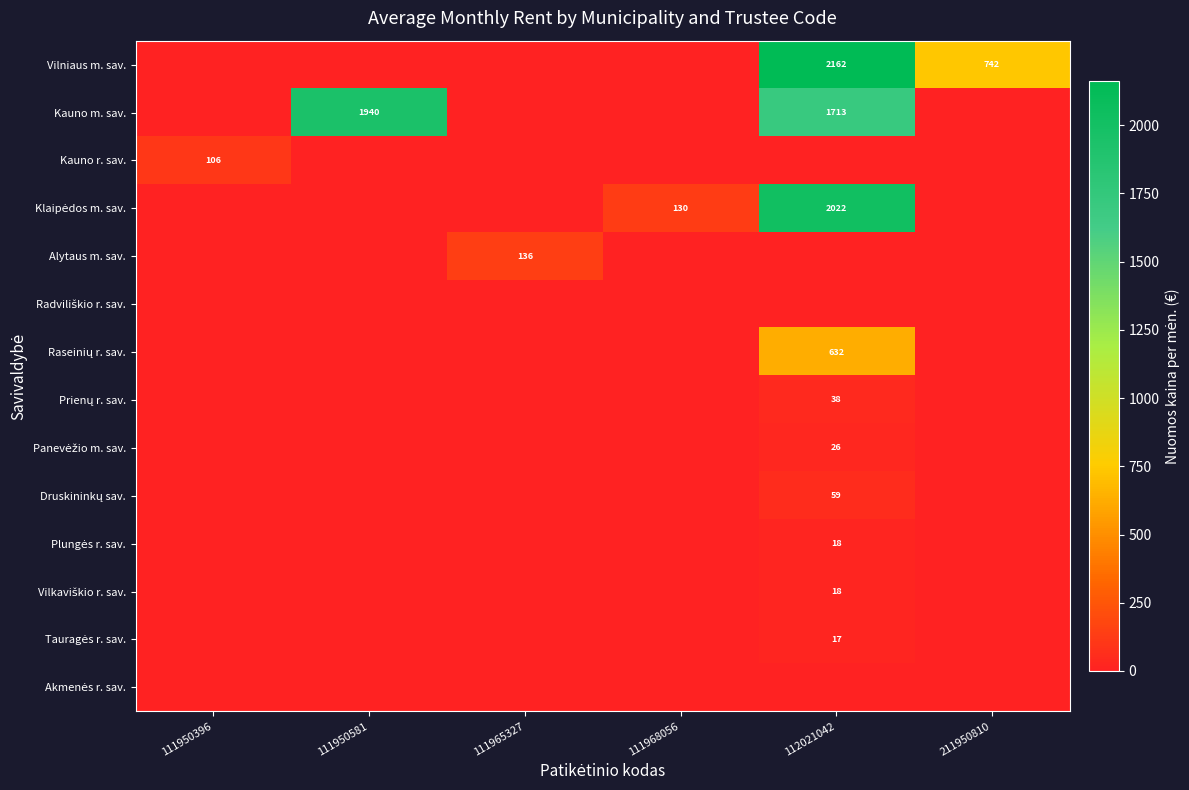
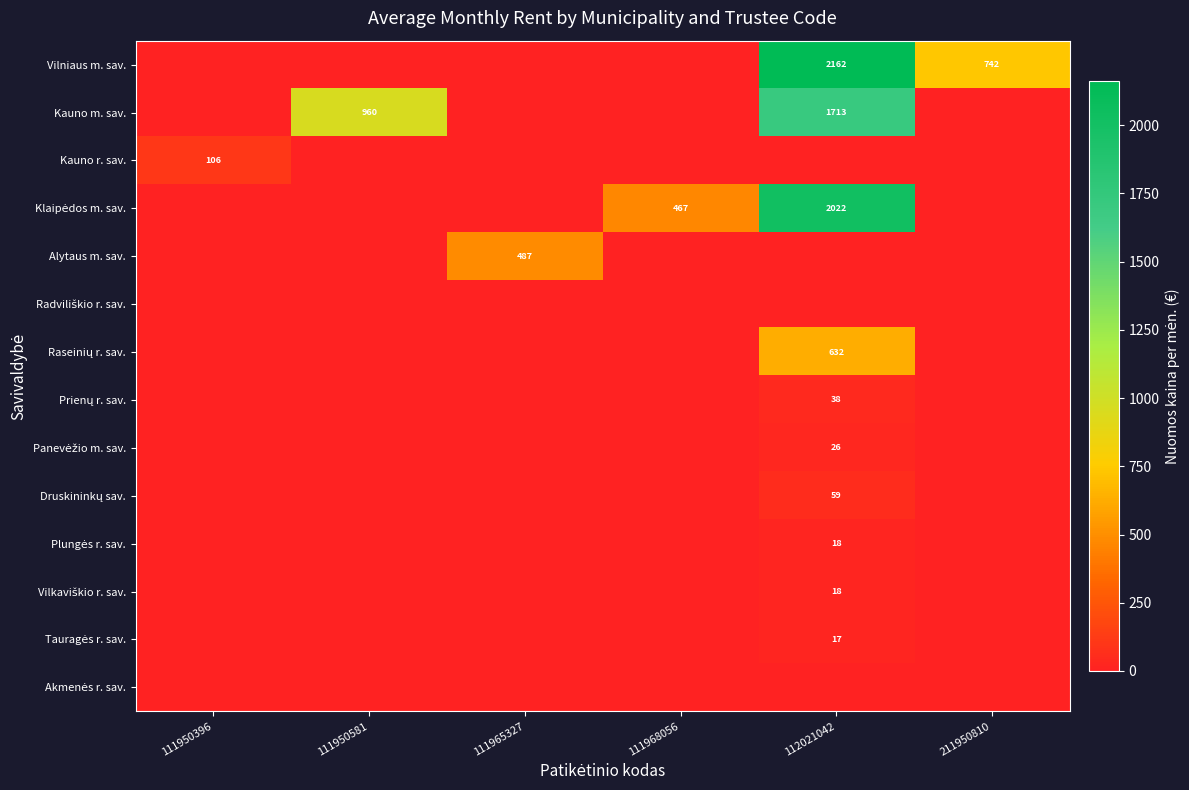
Kauno m. sav., 111950581: 1940 -> 960
Klaipėdos m. sav., 111968056: 130 -> 467
Alytaus m. sav., 111965327: 136 -> 487
